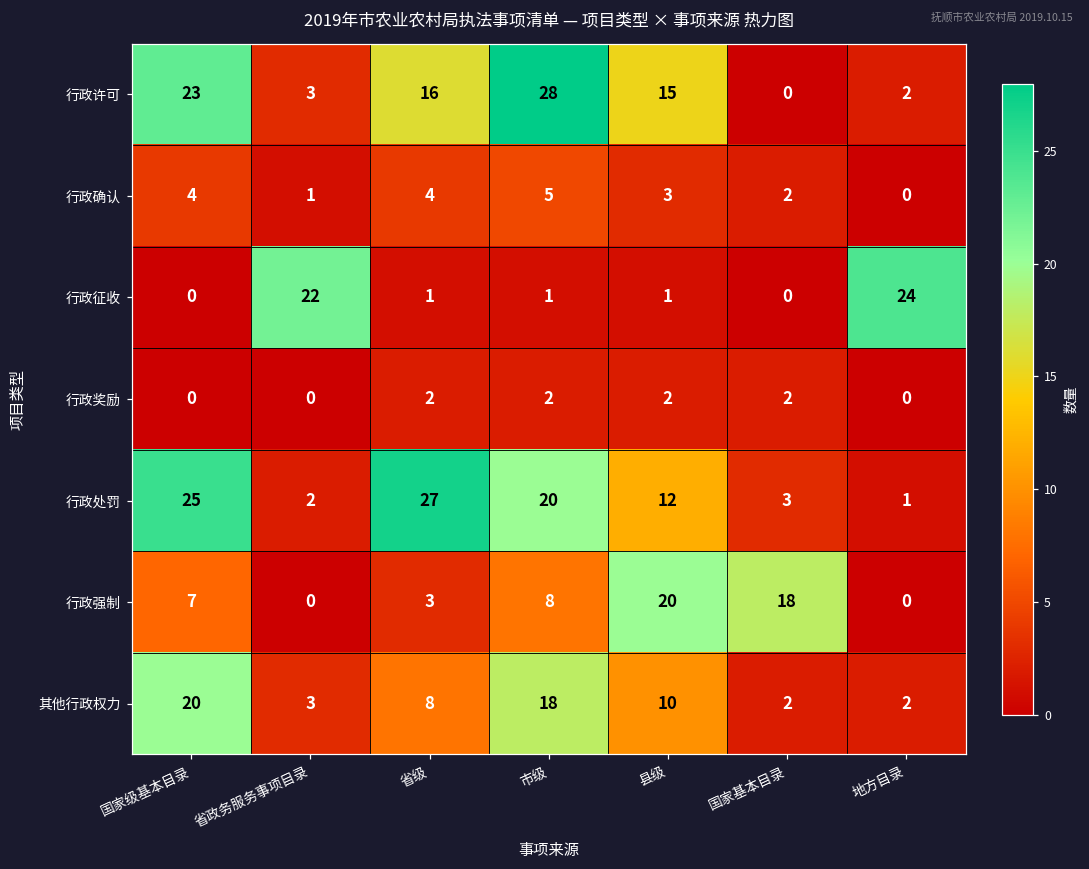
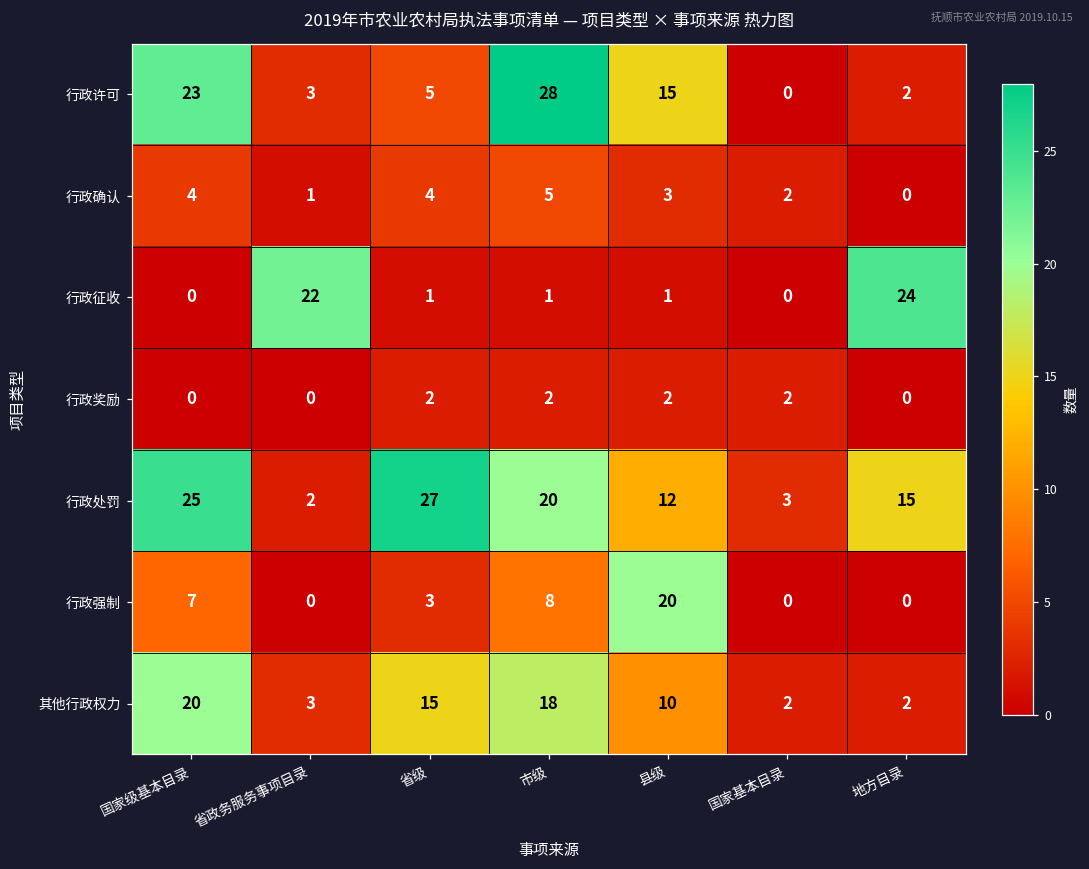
行政许可, 省级: 16 -> 5
行政处罚, 地方目录: 1 -> 15
行政强制, 国家基本目录: 18 -> 0
其他行政权力, 省级: 8 -> 15
